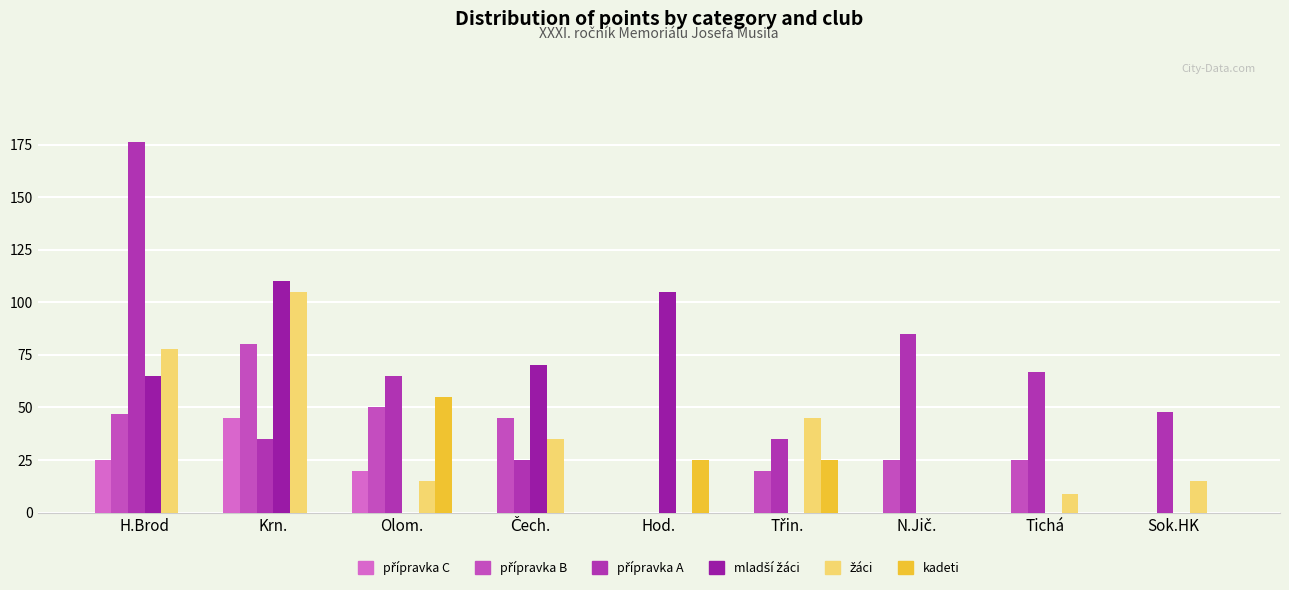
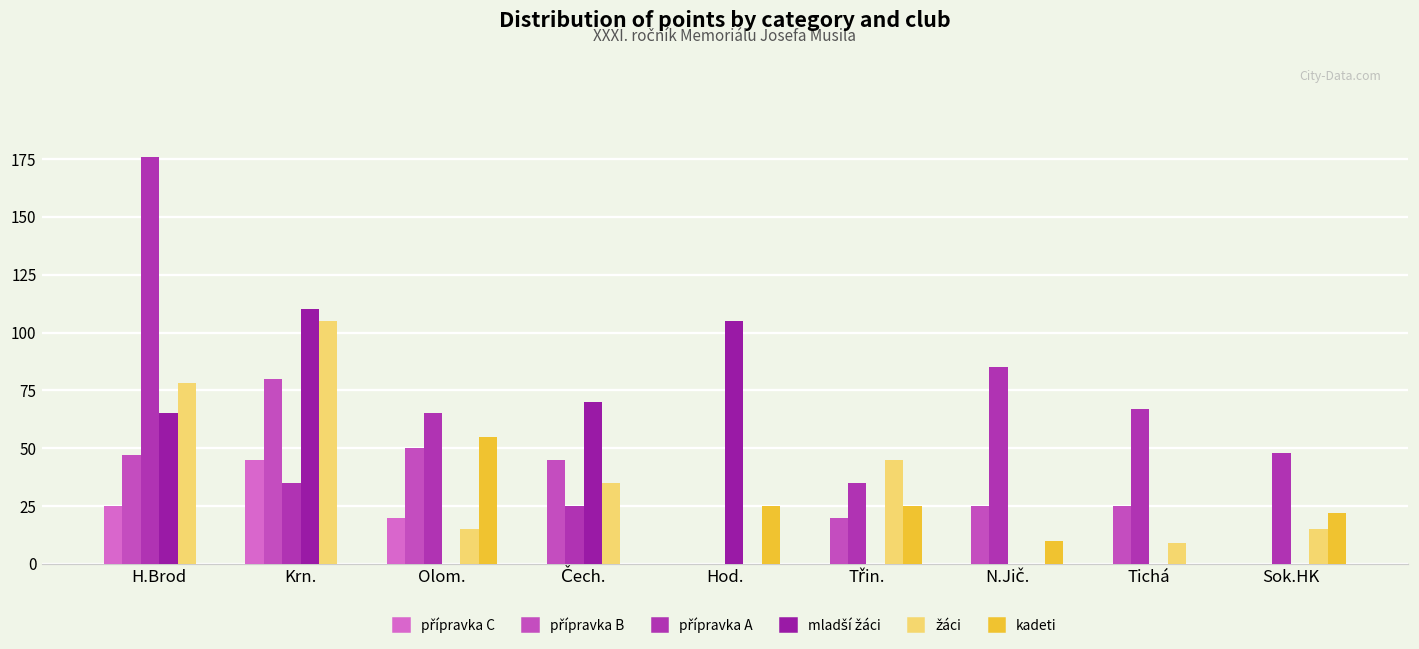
kadeti, N.Jič.: 0 -> 10
kadeti, Sok.HK: 0 -> 22
